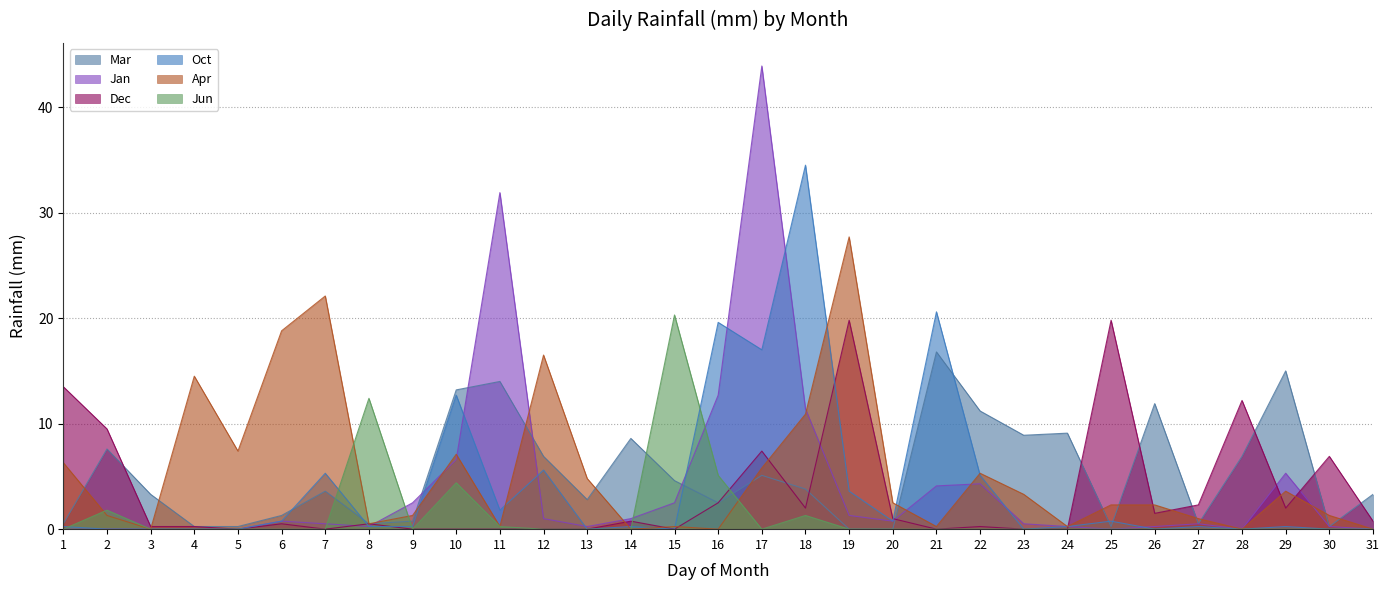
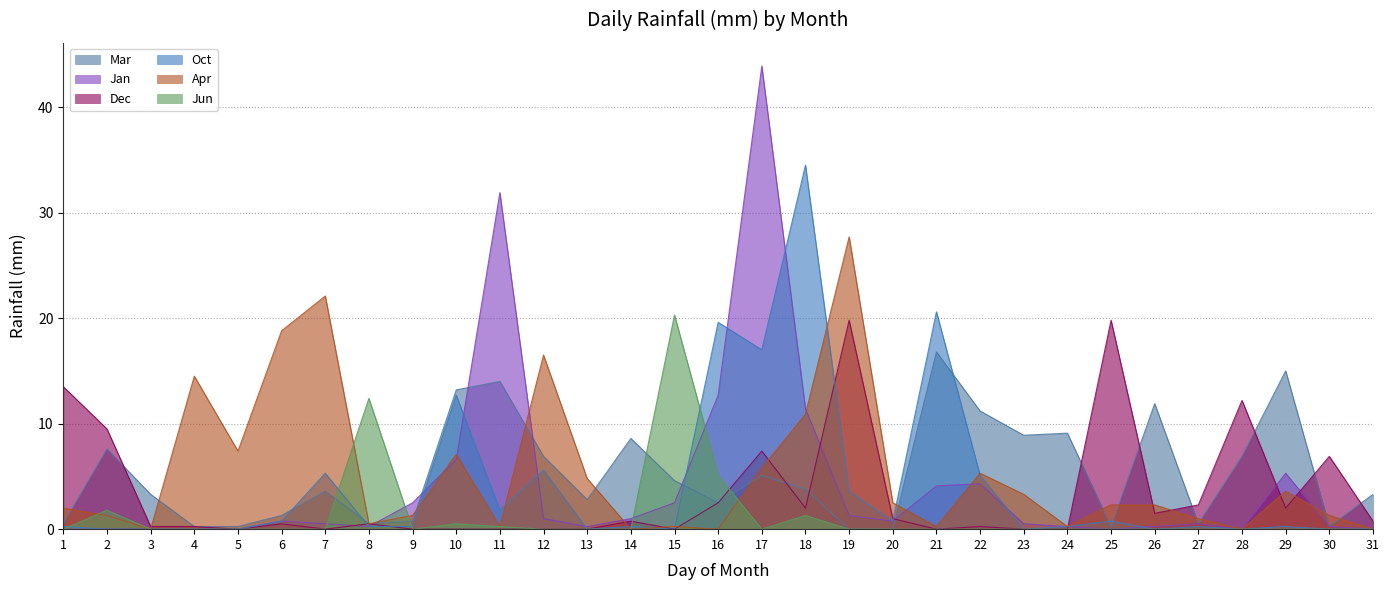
Apr, 1: 6.3 -> 2.0
Jun, 10: 4.4 -> 0.5
